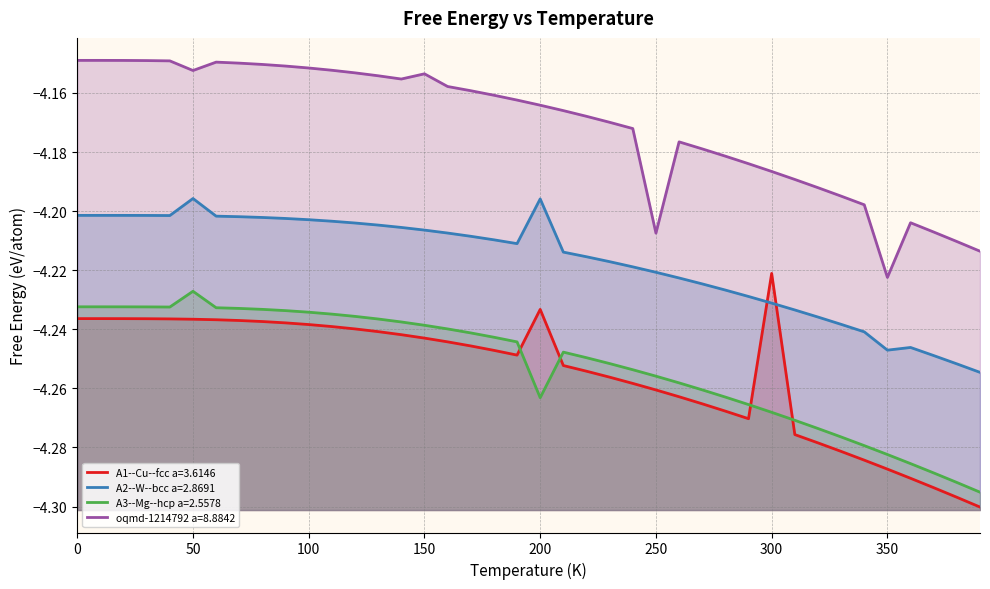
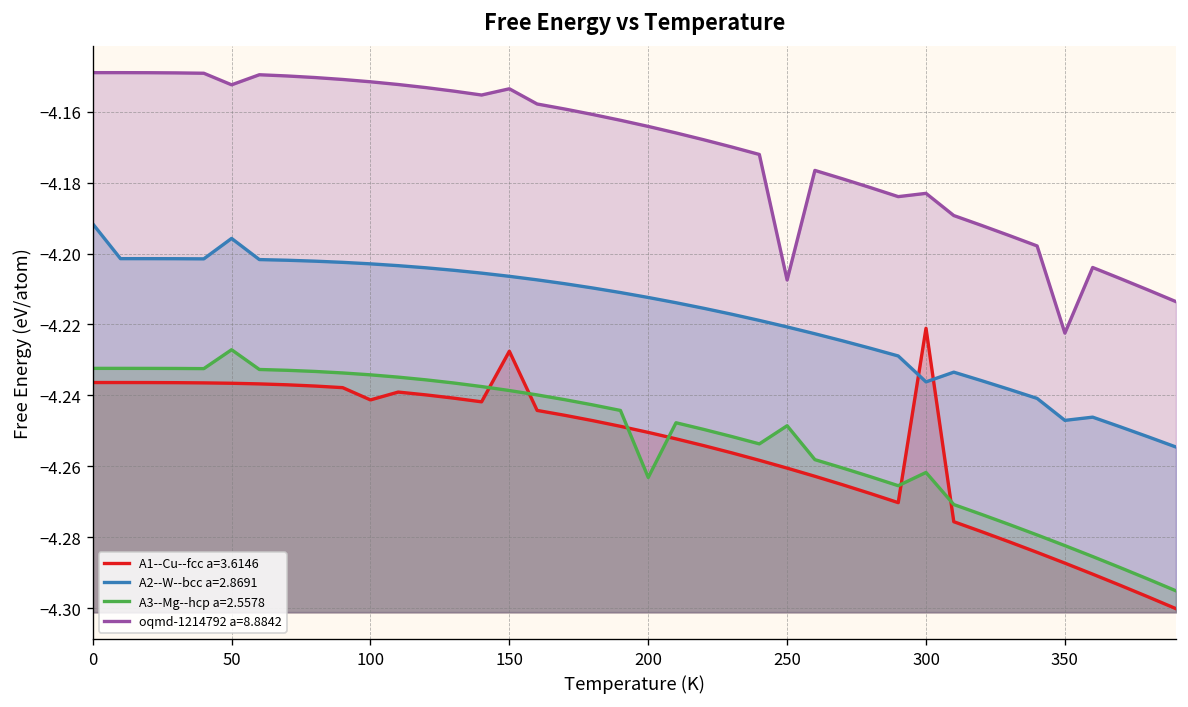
A2--W--bcc a=2.8691, 0: -4.201 -> -4.192
A1--Cu--fcc a=3.6146, 100: -4.238 -> -4.241
A1--Cu--fcc a=3.6146, 150: -4.243 -> -4.228
A1--Cu--fcc a=3.6146, 200: -4.233 -> -4.250
A2--W--bcc a=2.8691, 200: -4.196 -> -4.212
A3--Mg--hcp a=2.5578, 250: -4.256 -> -4.249
A2--W--bcc a=2.8691, 300: -4.231 -> -4.236
A3--Mg--hcp a=2.5578, 300: -4.268 -> -4.262
oqmd-1214792 a=8.8842, 300: -4.187 -> -4.183
